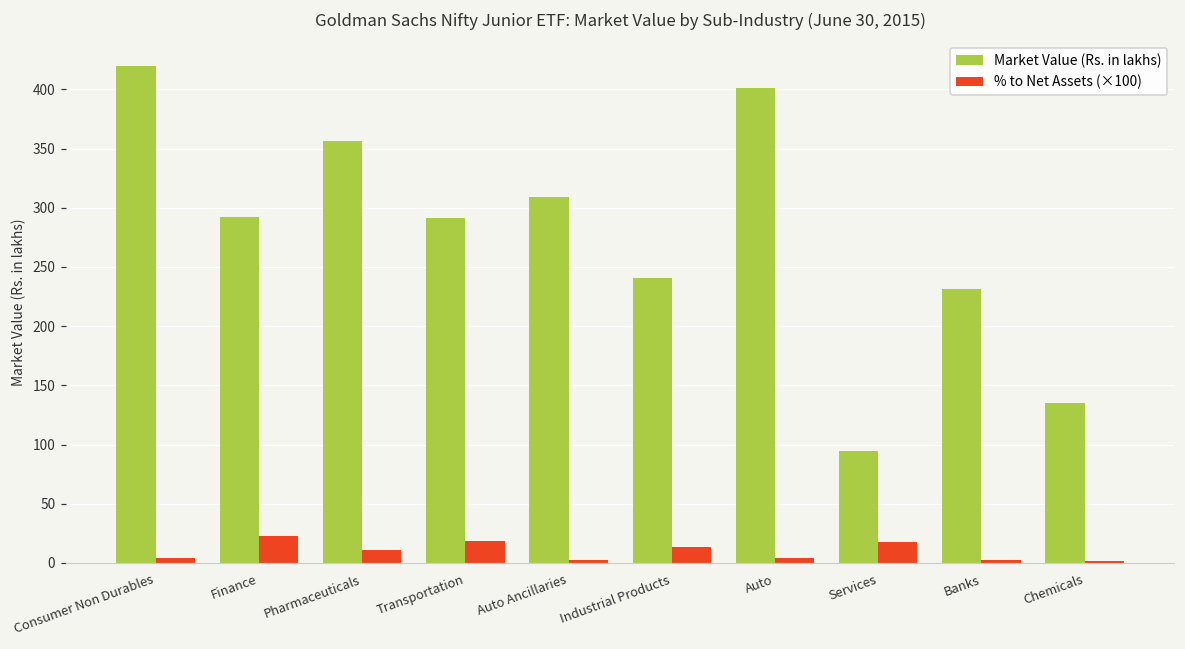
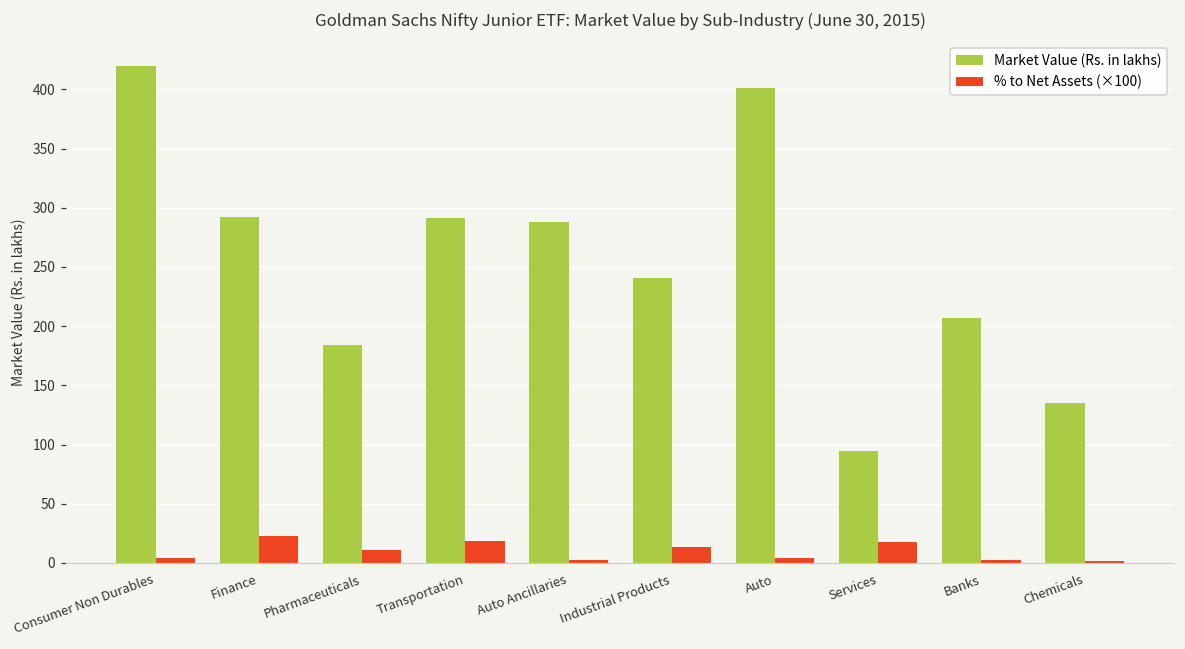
Market Value (Rs. in lakhs), Pharmaceuticals: 357 -> 184
Market Value (Rs. in lakhs), Auto Ancillaries: 309 -> 288
Market Value (Rs. in lakhs), Banks: 232 -> 207
